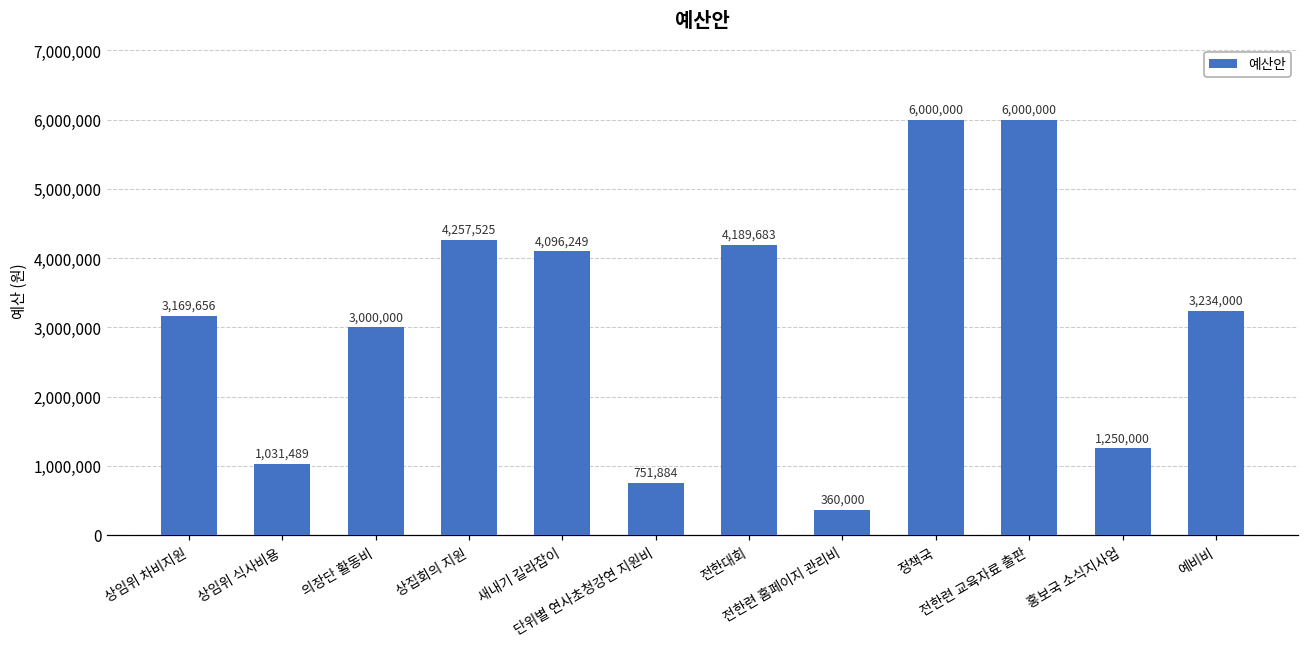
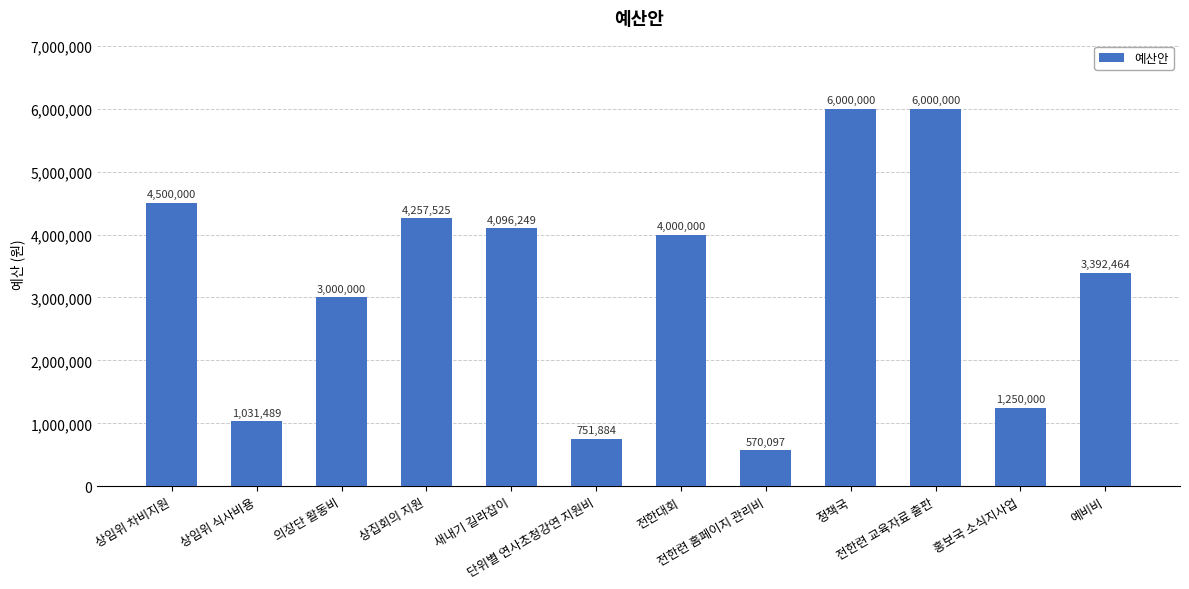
상임위 차비지원: 3,169,656 -> 4,500,000
전한대회: 4,189,683 -> 4,000,000
전한련 홈페이지 관리비: 360,000 -> 570,097
예비비: 3,234,000 -> 3,392,464
